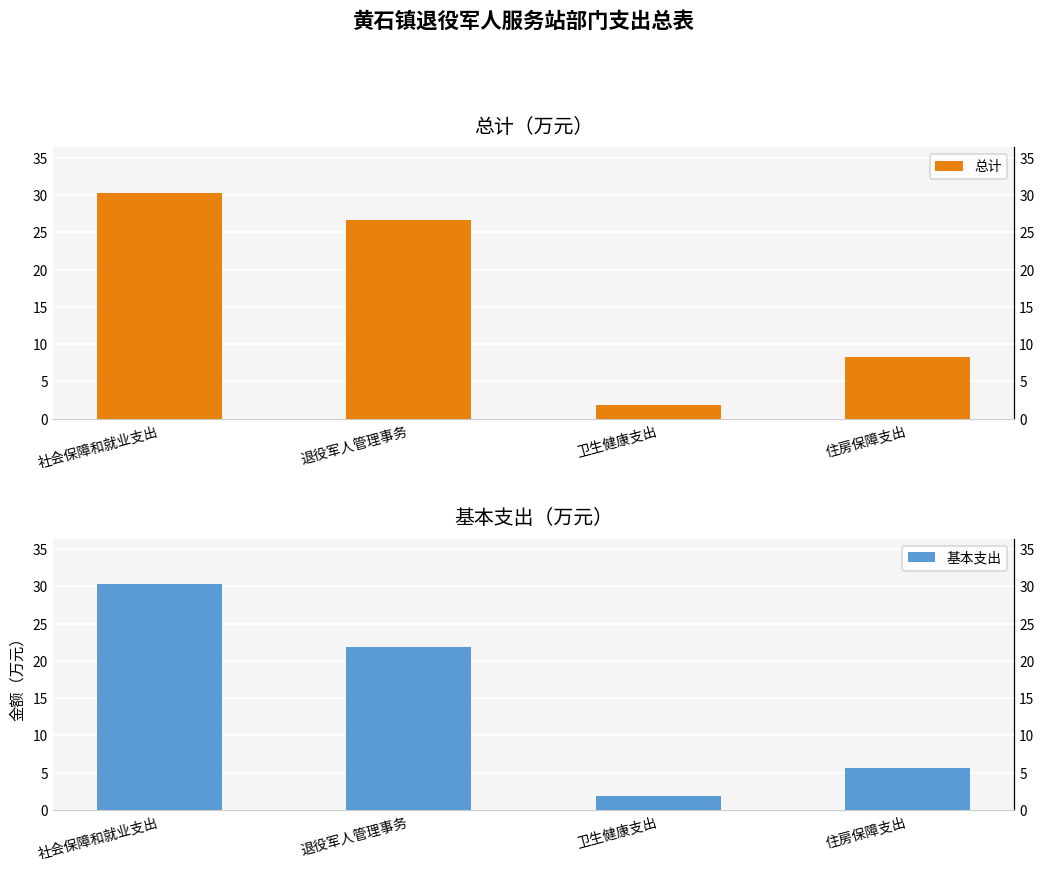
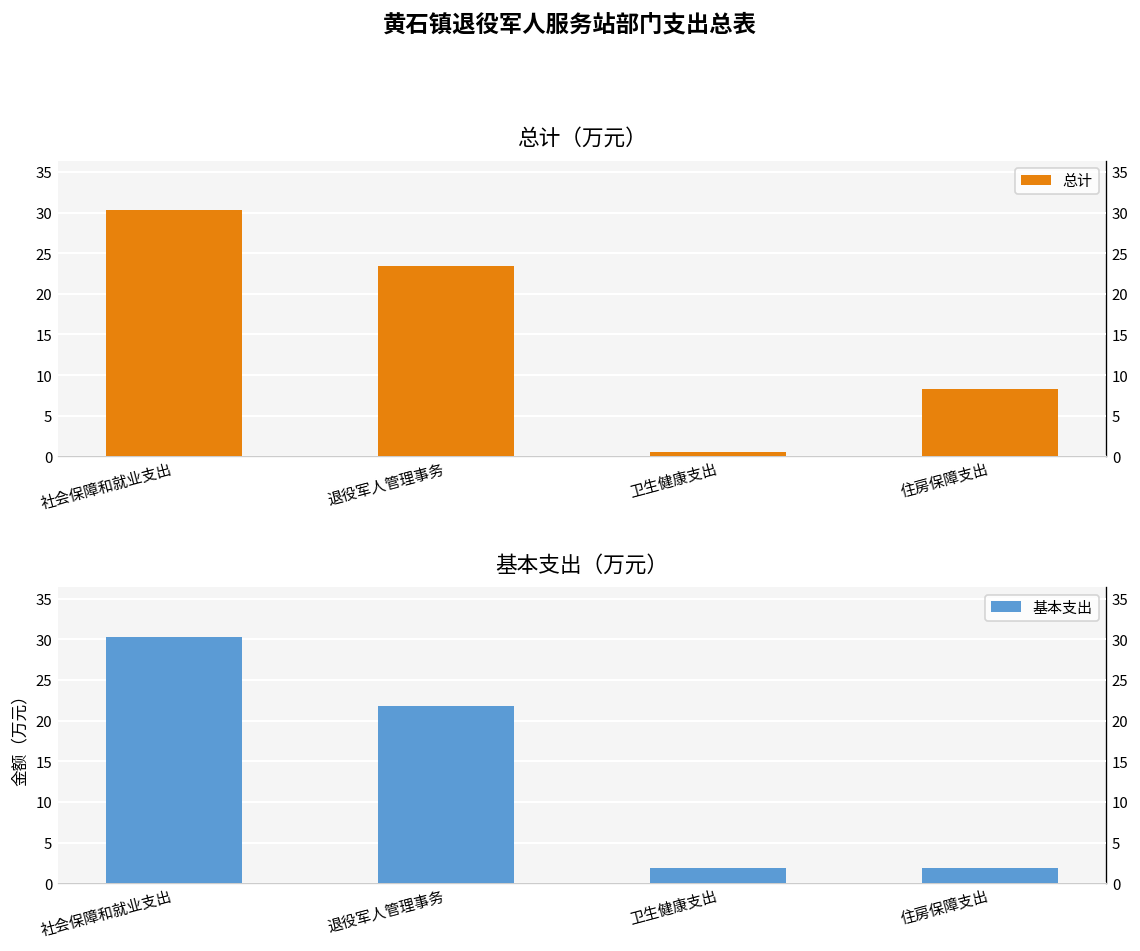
总计（万元）, 退役军人管理事务: 27 -> 23
总计（万元）, 卫生健康支出: 2 -> 1
基本支出（万元）, 住房保障支出: 6 -> 2
